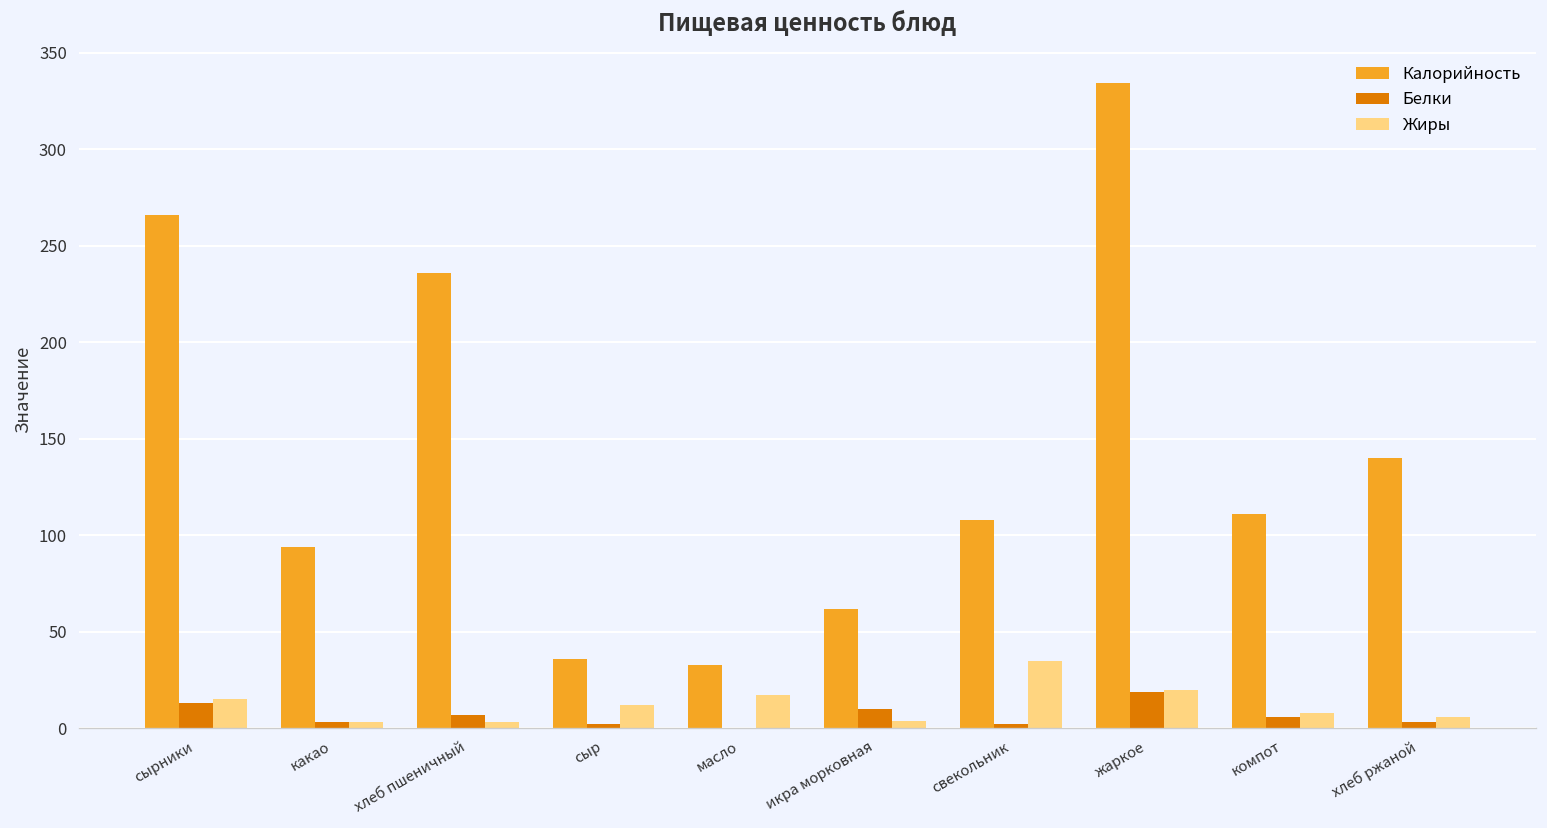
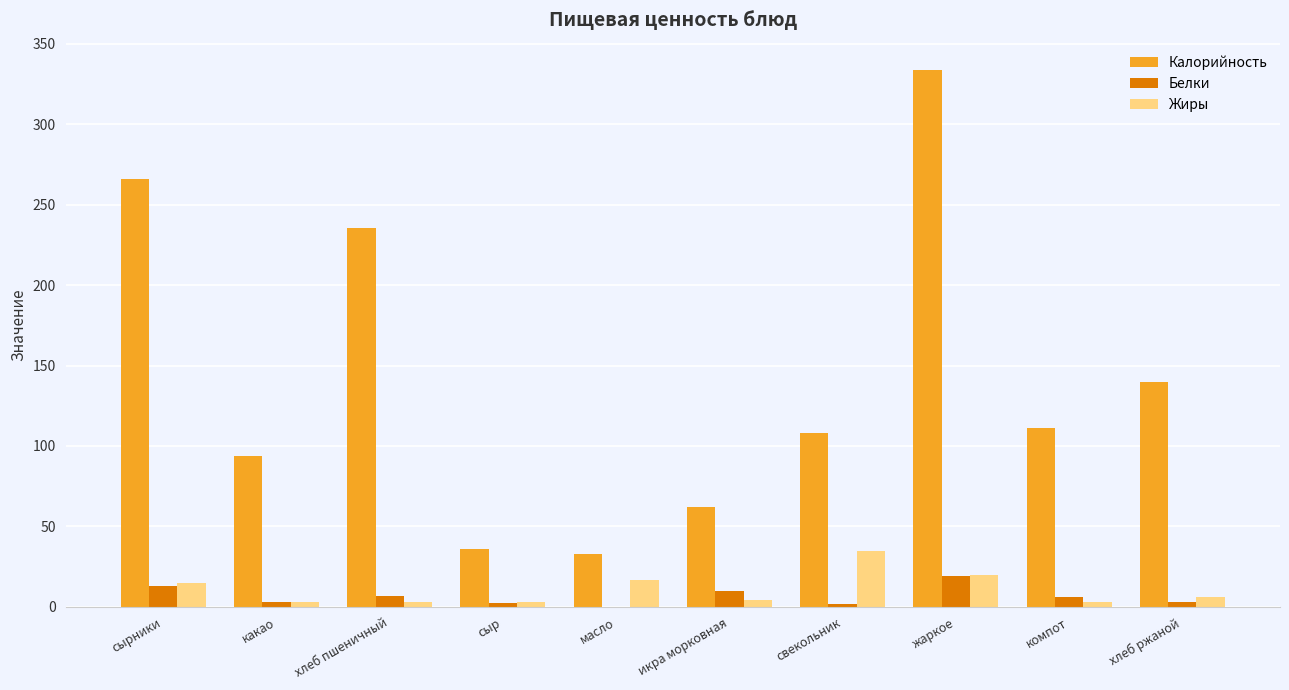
Жиры, сыр: 12 -> 3
Жиры, компот: 8 -> 3
